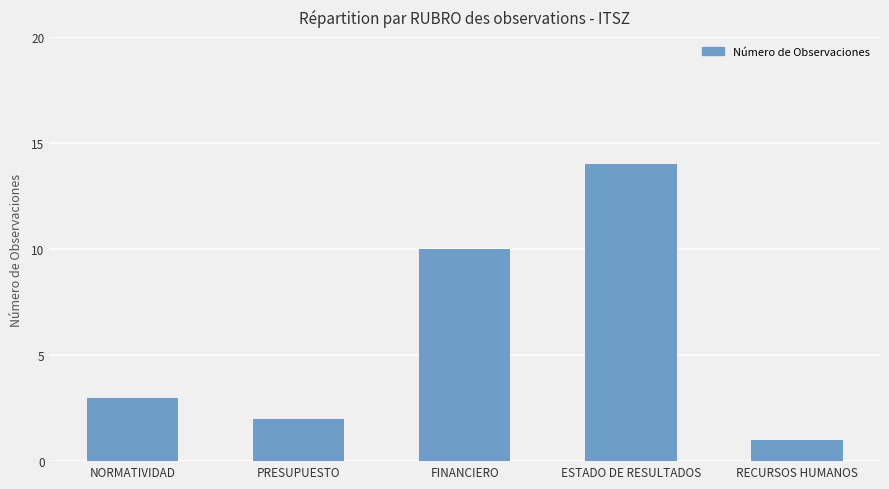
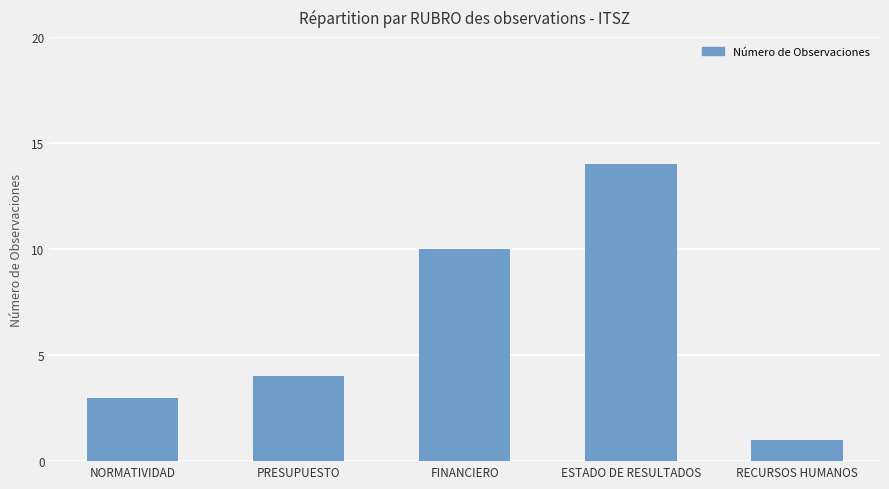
PRESUPUESTO: 2 -> 4
